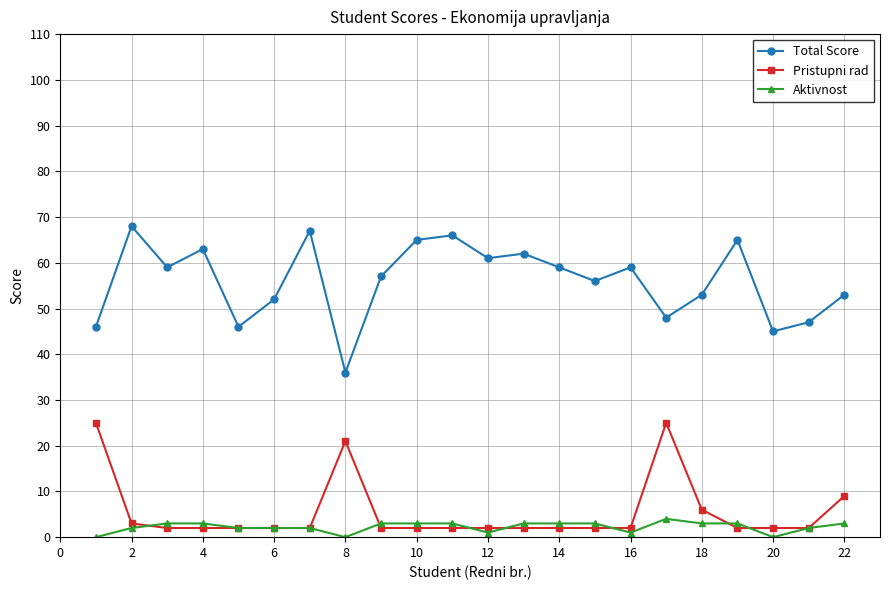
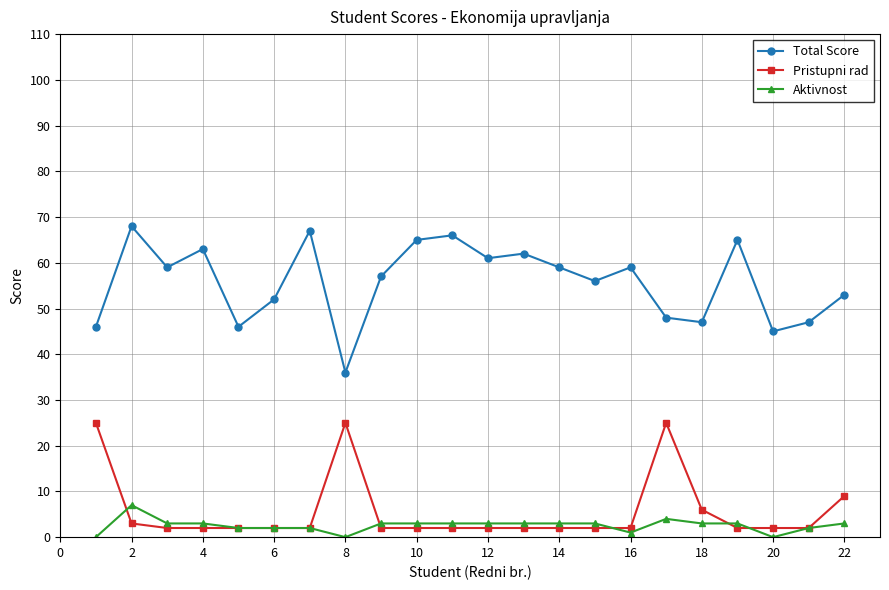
Aktivnost, 2: 2 -> 7
Pristupni rad, 8: 21 -> 25
Aktivnost, 12: 1 -> 3
Total Score, 18: 53 -> 47
